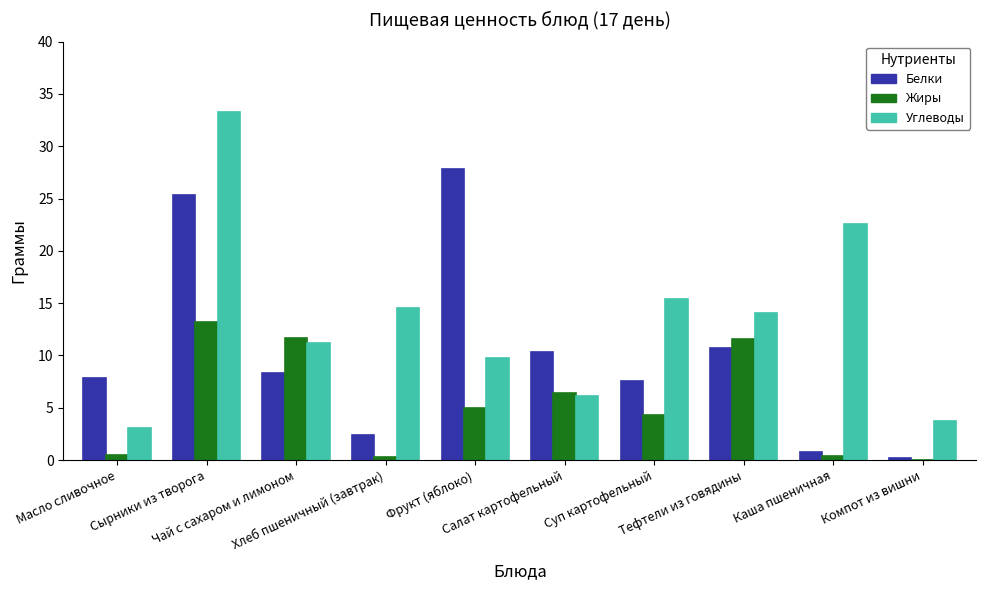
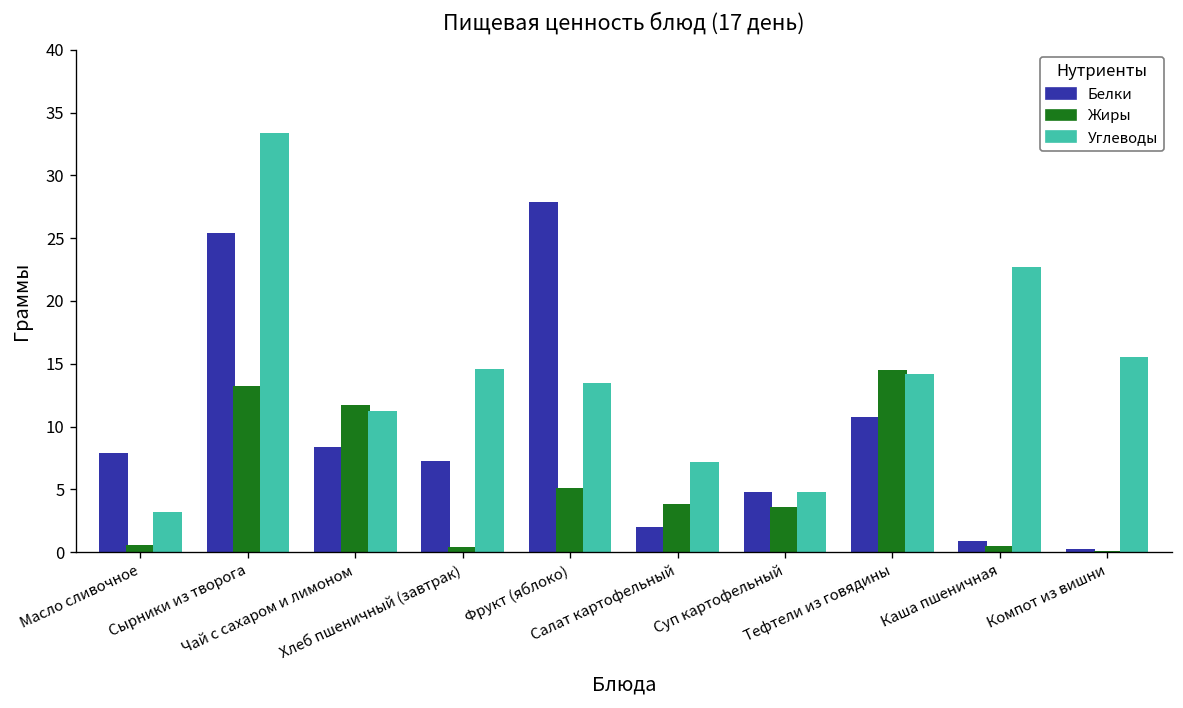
Белки, Хлеб пшеничный (завтрак): 2.4 -> 7.2
Углеводы, Фрукт (яблоко): 9.8 -> 13.4
Белки, Салат картофельный: 10.3 -> 1.9
Жиры, Салат картофельный: 6.4 -> 3.7
Углеводы, Салат картофельный: 6.1 -> 7.1
Белки, Суп картофельный: 7.6 -> 4.7
Жиры, Суп картофельный: 4.3 -> 3.5
Углеводы, Суп картофельный: 15.4 -> 4.7
Жиры, Тефтели из говядины: 11.6 -> 14.4
Углеводы, Компот из вишни: 3.7 -> 15.4
